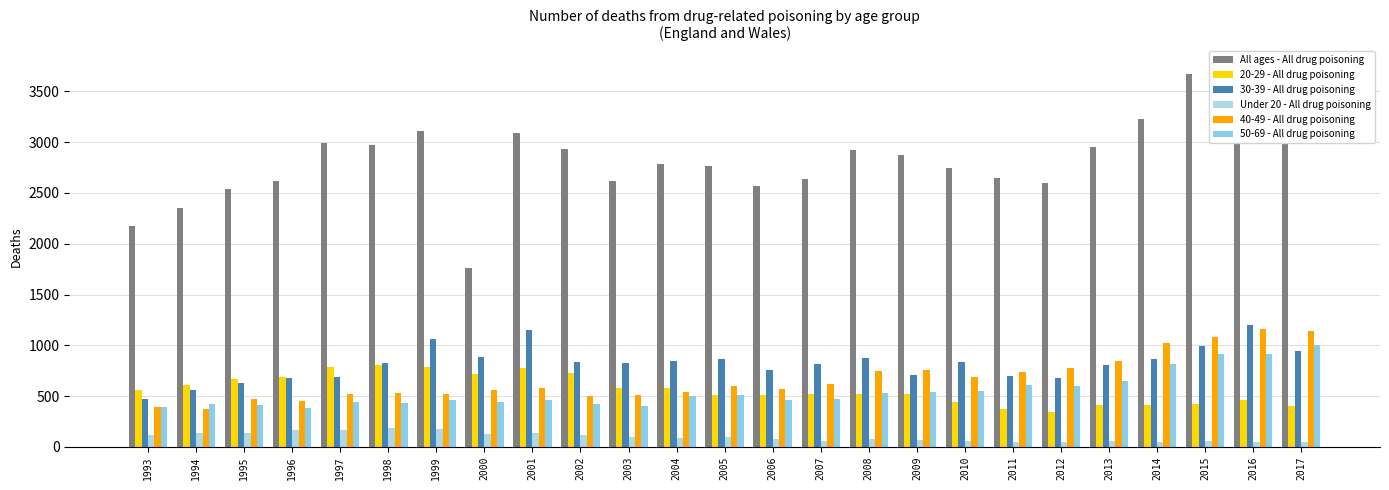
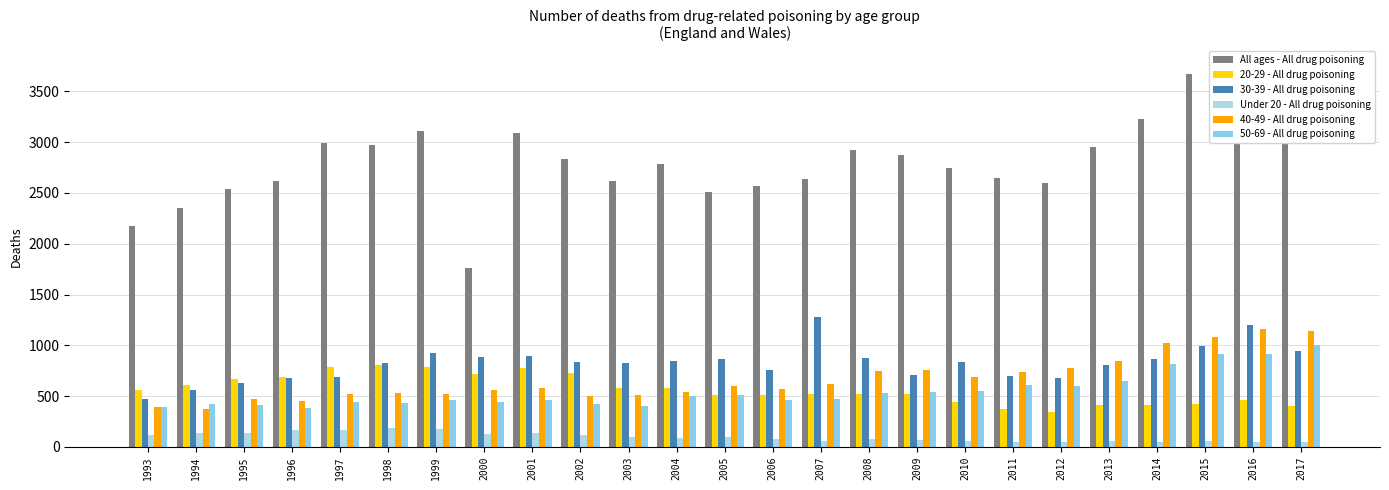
30-39 - All drug poisoning, 1999: 1070 -> 920
30-39 - All drug poisoning, 2001: 1150 -> 890
All ages - All drug poisoning, 2002: 2930 -> 2830
All ages - All drug poisoning, 2005: 2760 -> 2510
30-39 - All drug poisoning, 2007: 820 -> 1280
